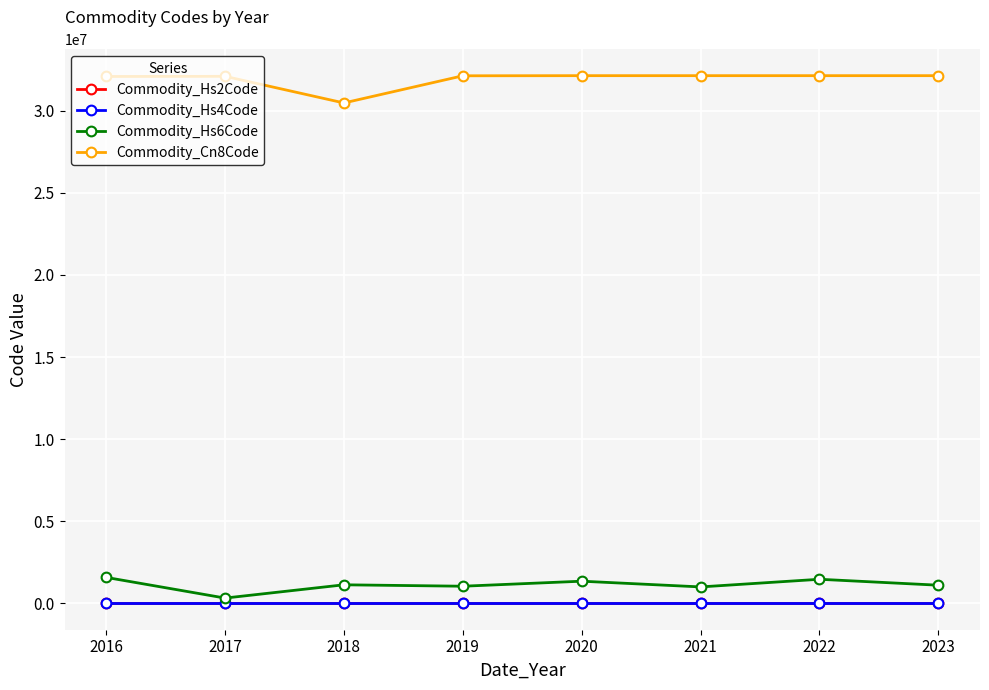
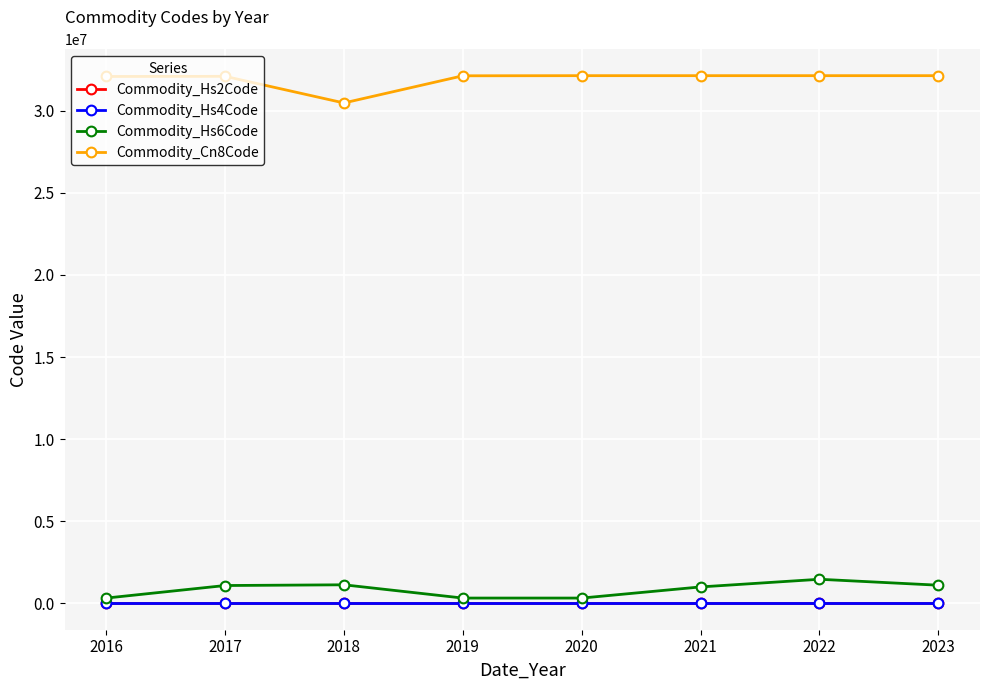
Commodity_Hs6Code, 2016: 1600000 -> 300000
Commodity_Hs6Code, 2017: 300000 -> 1100000
Commodity_Hs6Code, 2019: 1000000 -> 300000
Commodity_Hs6Code, 2020: 1300000 -> 300000
